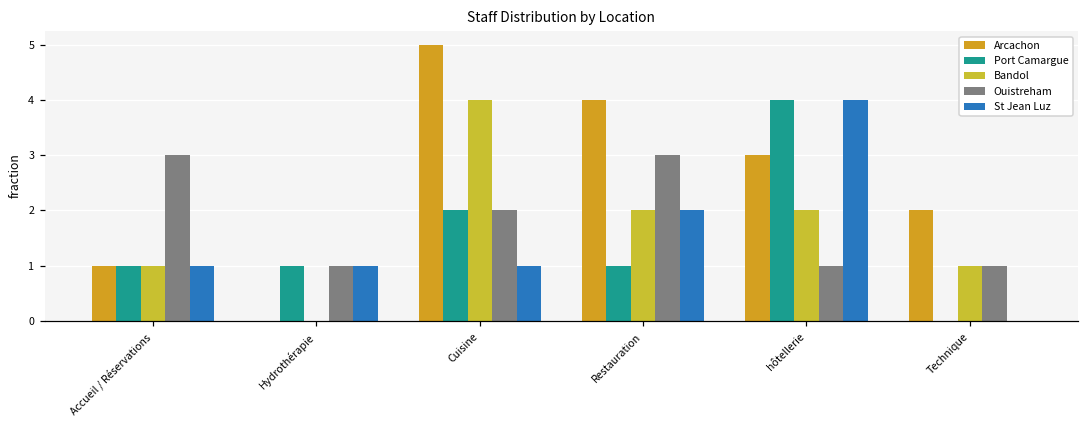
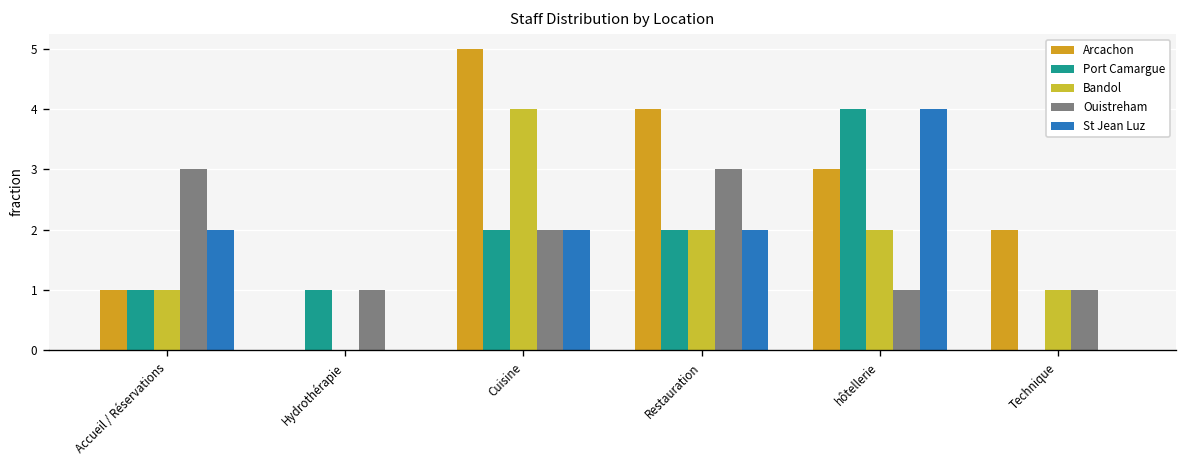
St Jean Luz, Accueil / Réservations: 1 -> 2
St Jean Luz, Hydrothérapie: 1 -> 0
St Jean Luz, Cuisine: 1 -> 2
Port Camargue, Restauration: 1 -> 2
